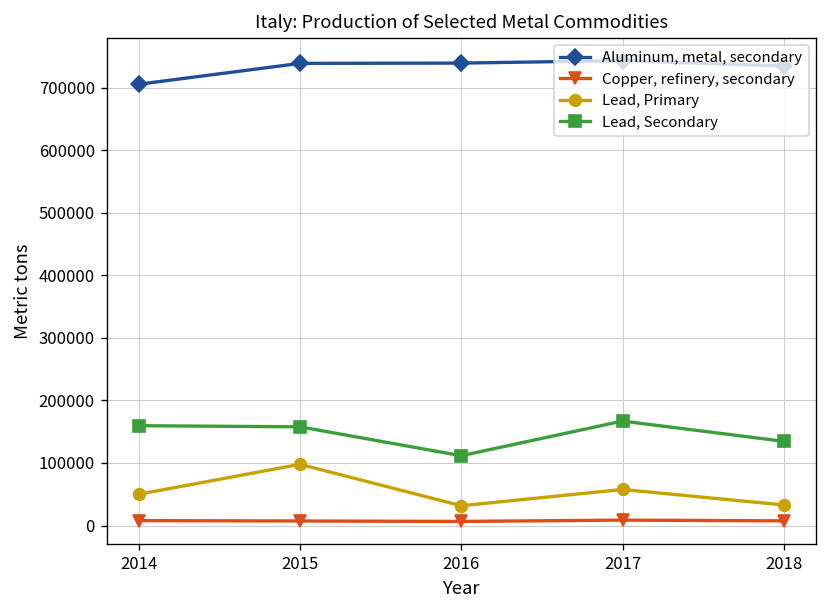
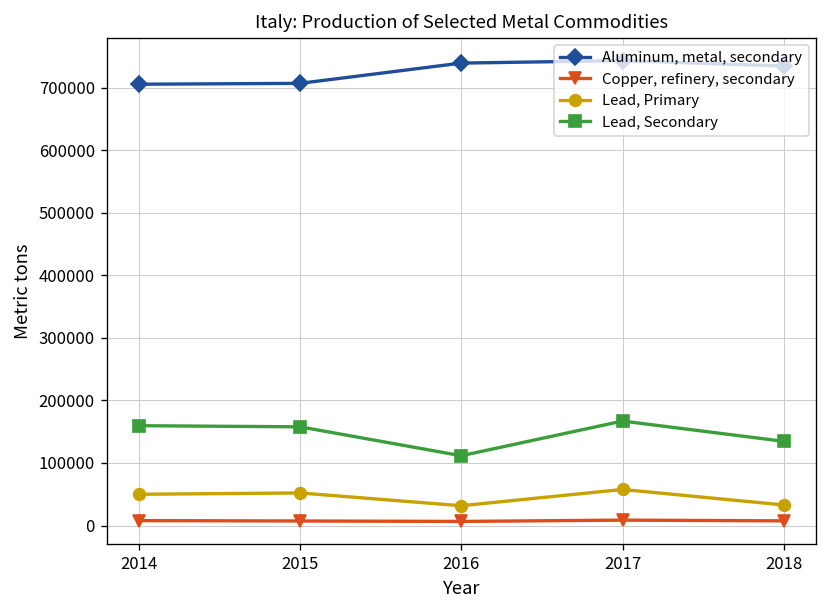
Aluminum, metal, secondary, 2015: 740000 -> 710000
Lead, Primary, 2015: 100000 -> 50000
